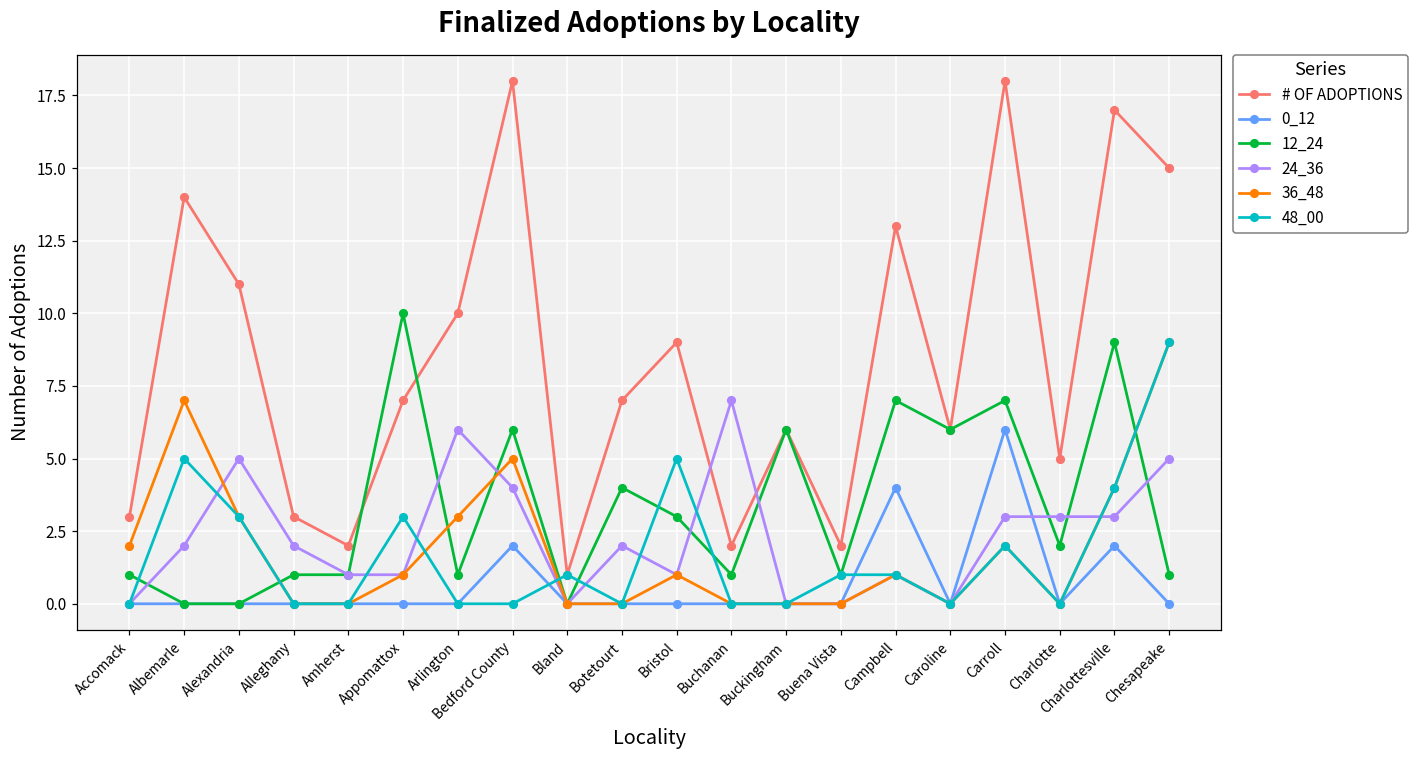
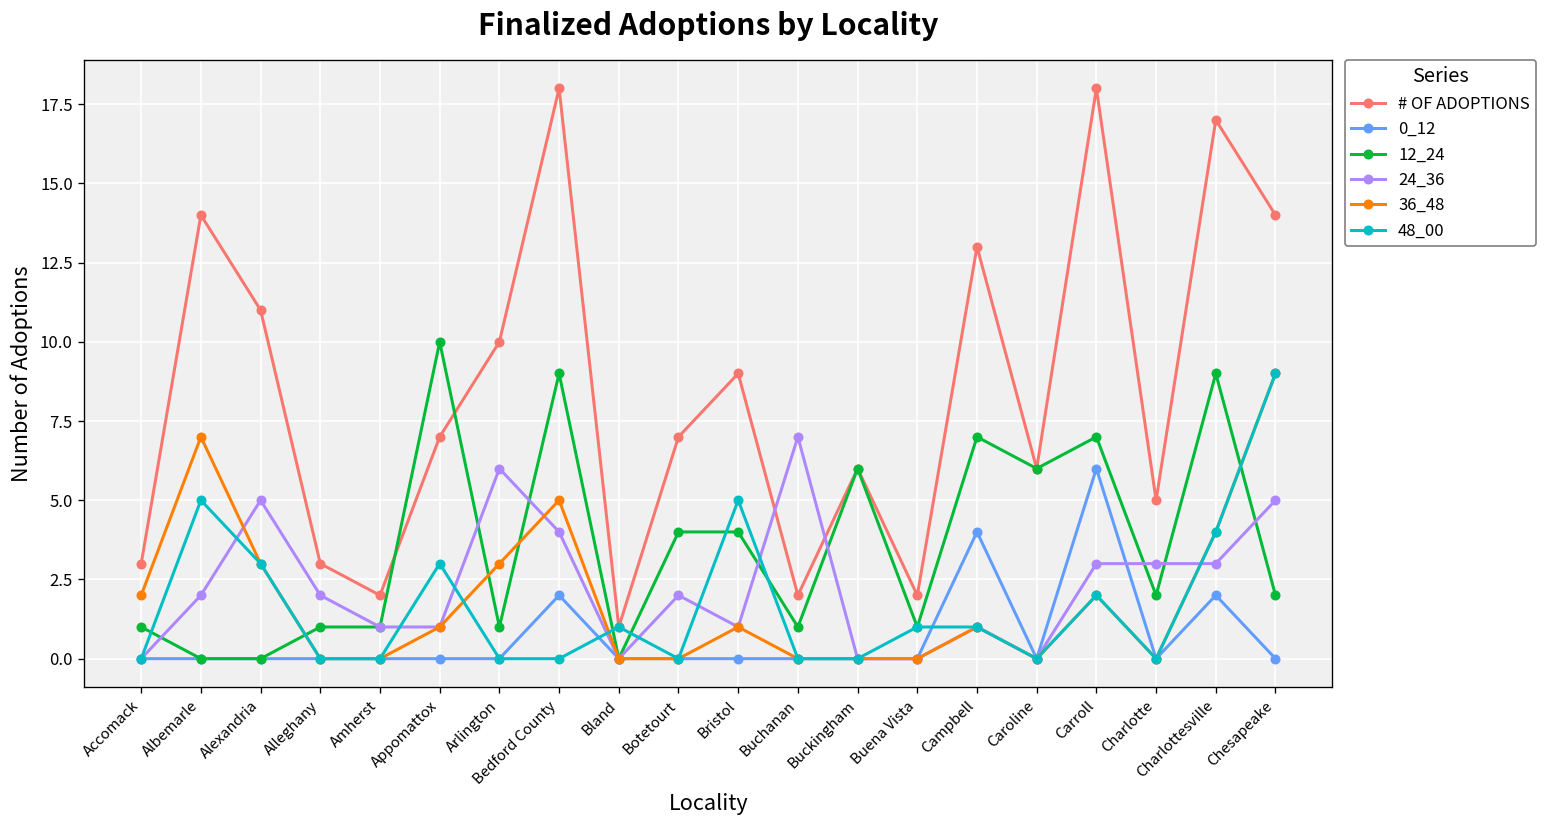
12_24, Bedford County: 6 -> 9
12_24, Bristol: 3 -> 4
# OF ADOPTIONS, Chesapeake: 15 -> 14
12_24, Chesapeake: 1 -> 2
